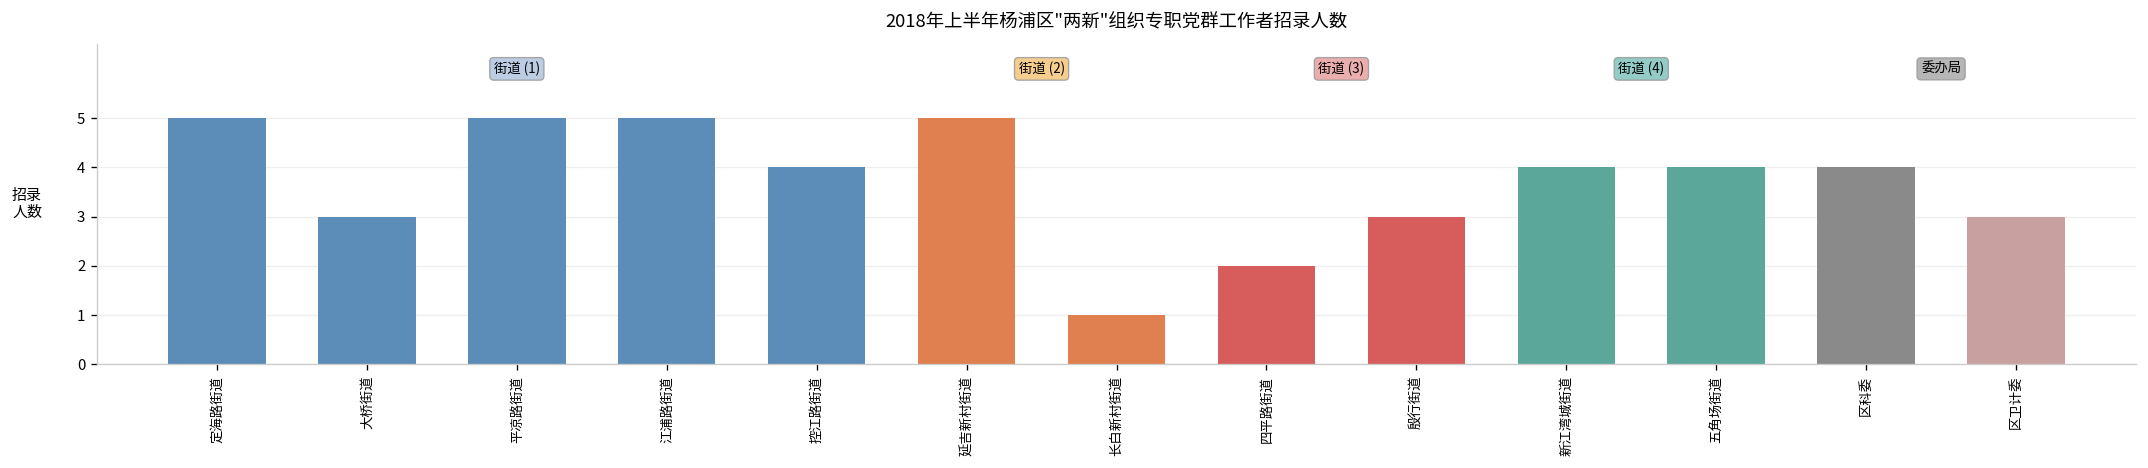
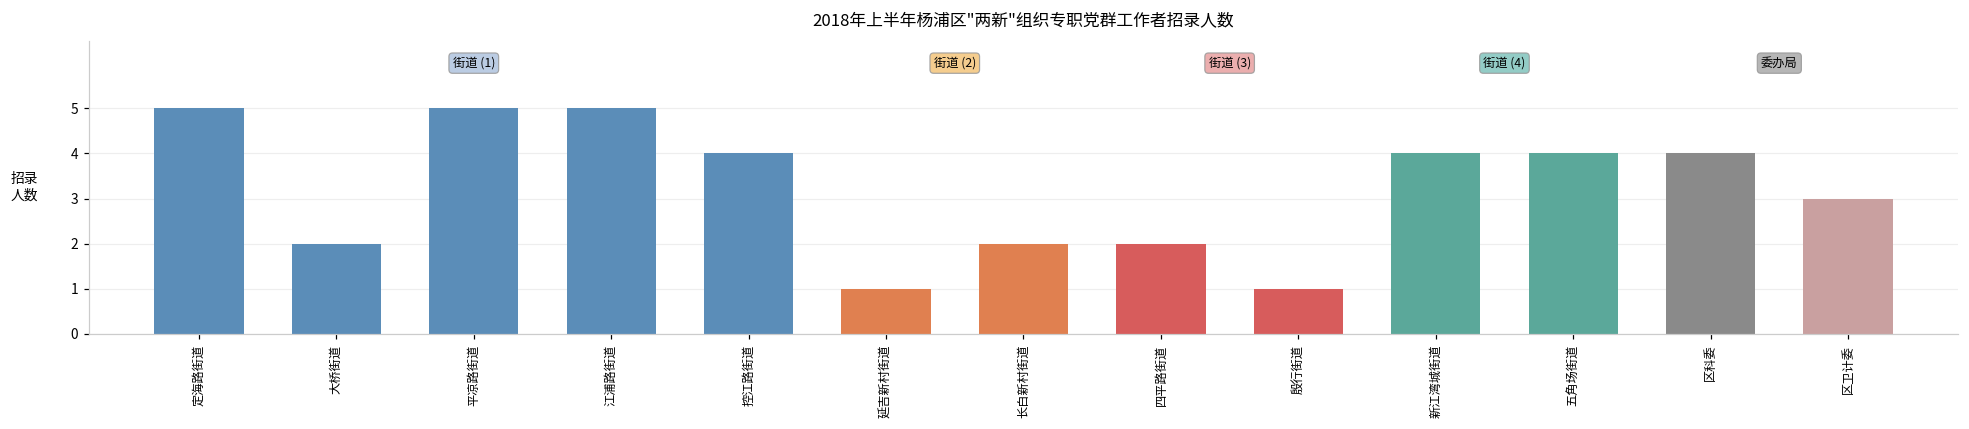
大桥街道: 3 -> 2
延吉新村街道: 5 -> 1
长白新村街道: 1 -> 2
殷行街道: 3 -> 1
